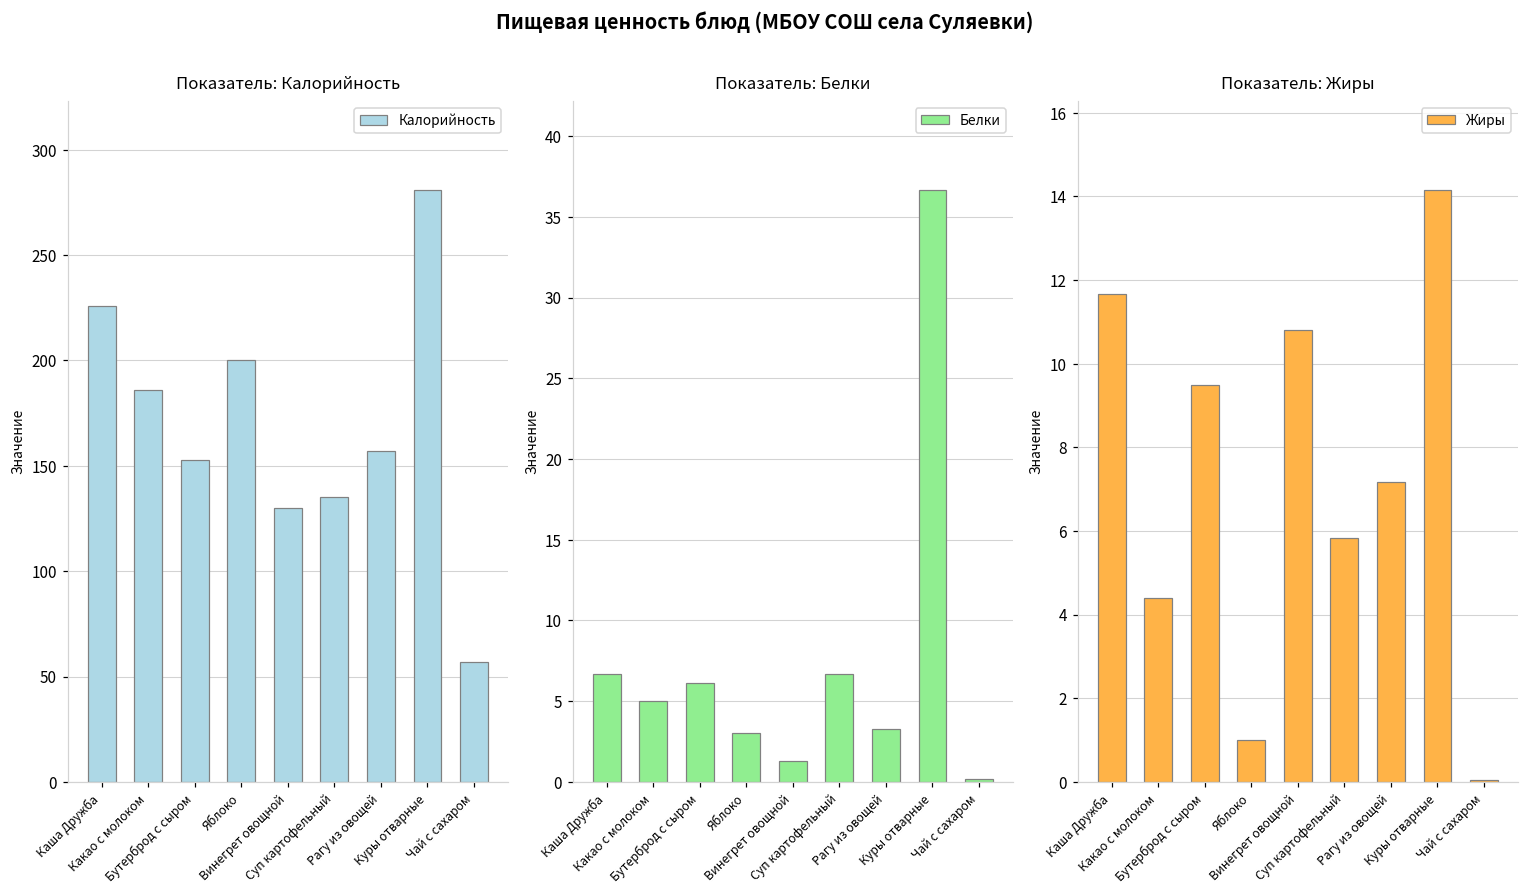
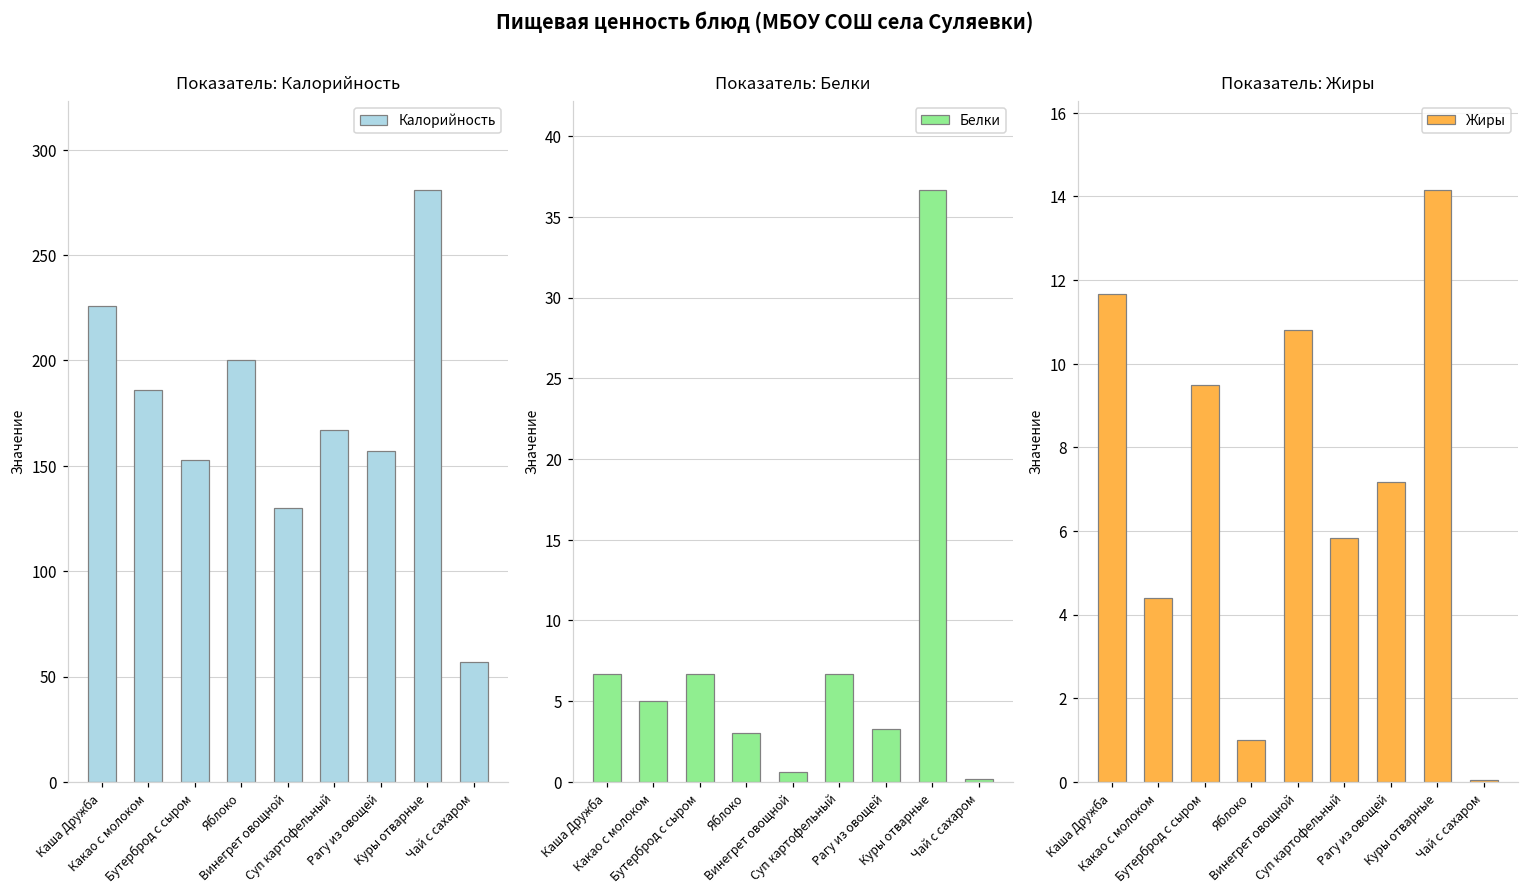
Показатель: Калорийность, Суп картофельный: 135 -> 167
Показатель: Белки, Бутерброд с сыром: 6.1 -> 6.7
Показатель: Белки, Винегрет овощной: 1.3 -> 0.6
